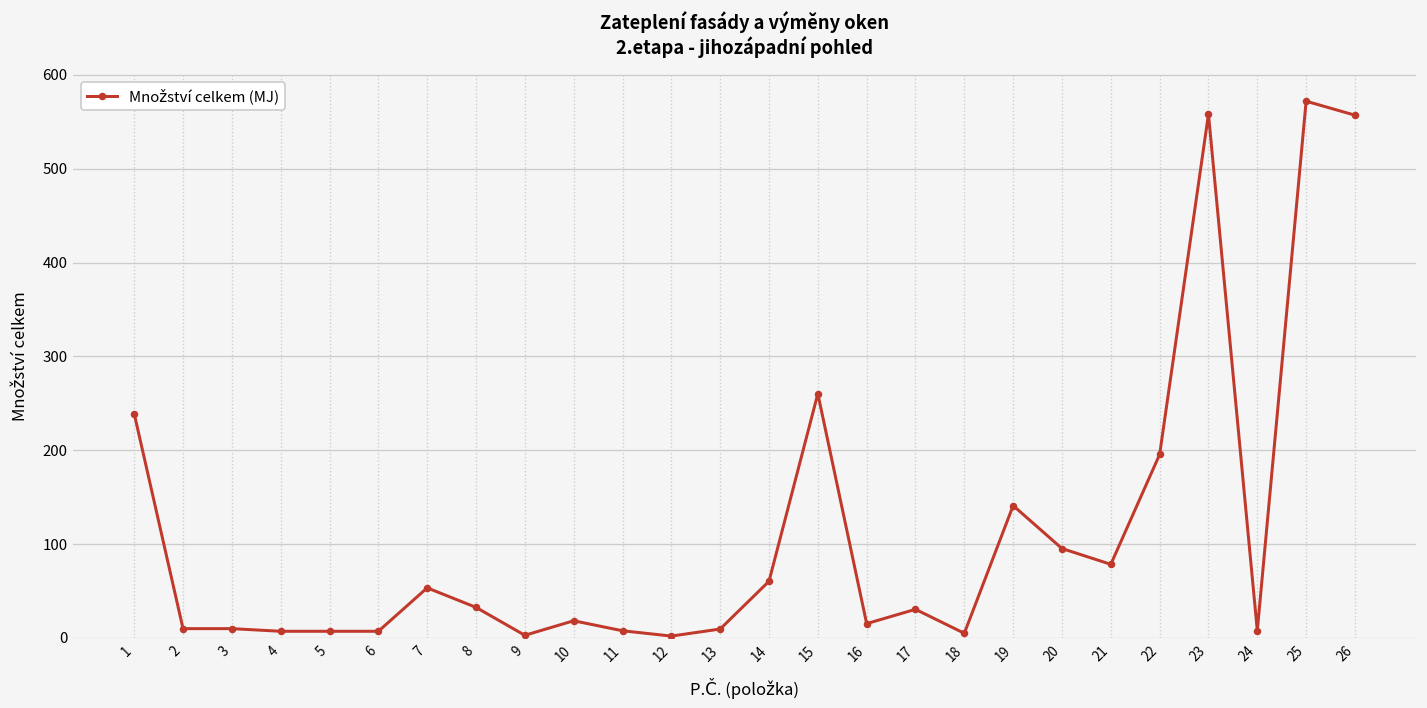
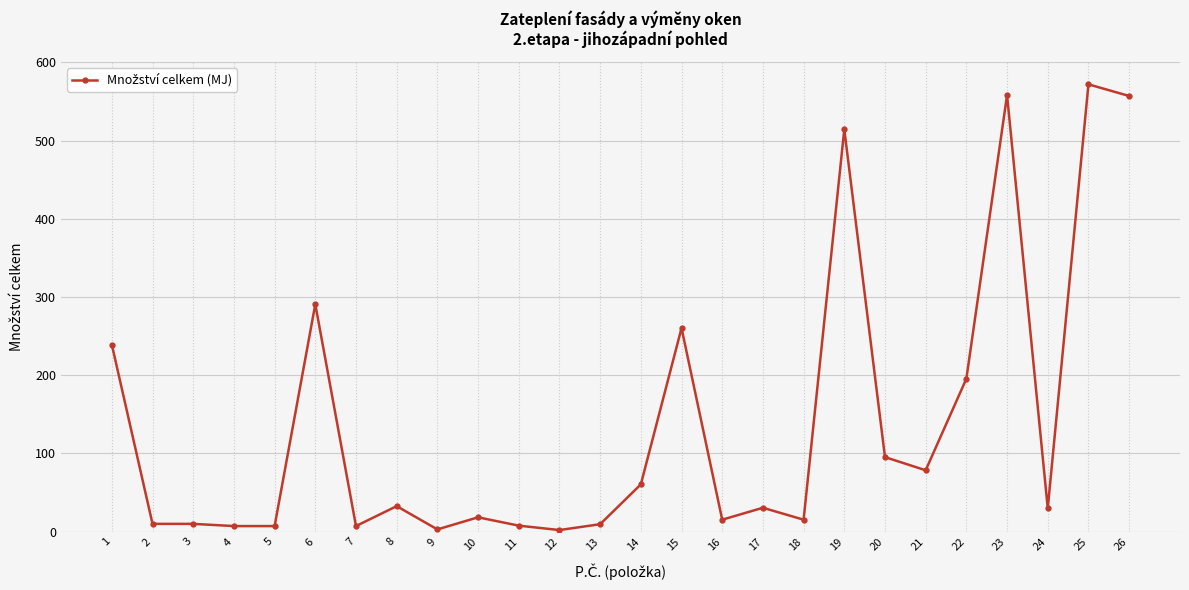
6: 10 -> 290
7: 50 -> 10
18: 0 -> 20
19: 140 -> 510
24: 10 -> 30
